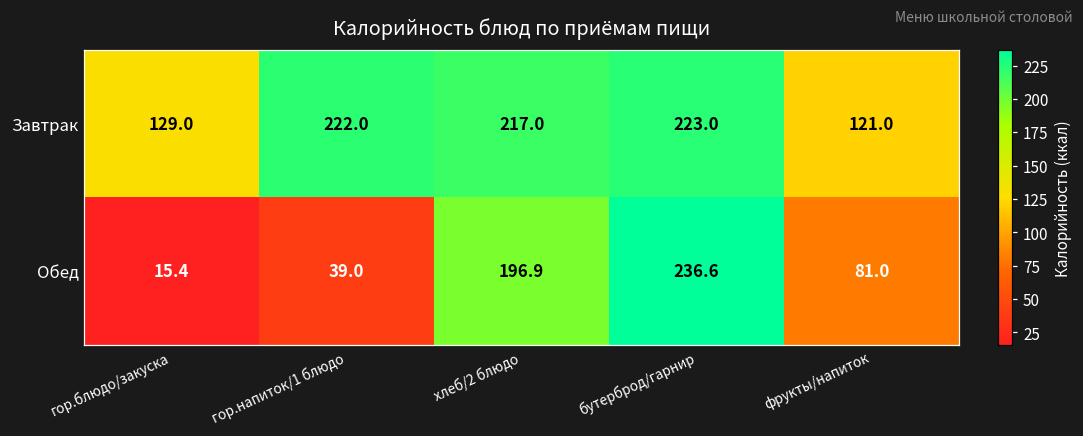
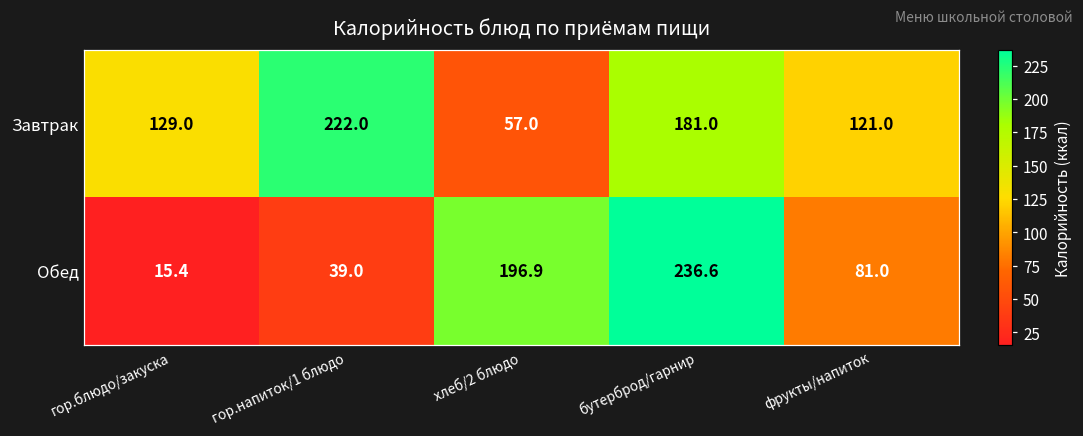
Завтрак, хлеб/2 блюдо: 217.0 -> 57.0
Завтрак, бутерброд/гарнир: 223.0 -> 181.0
